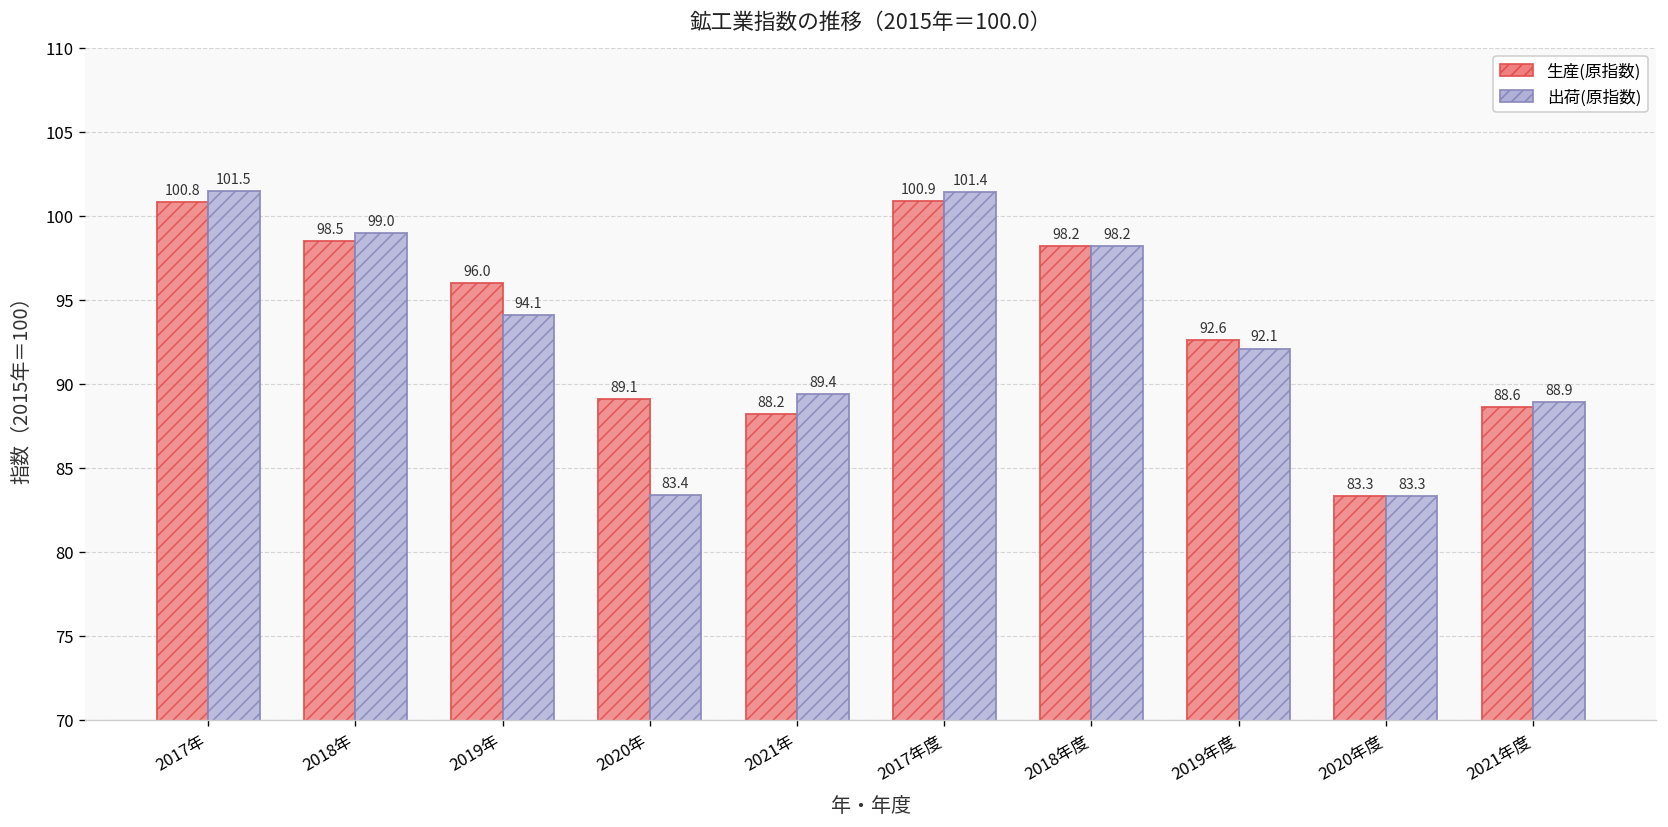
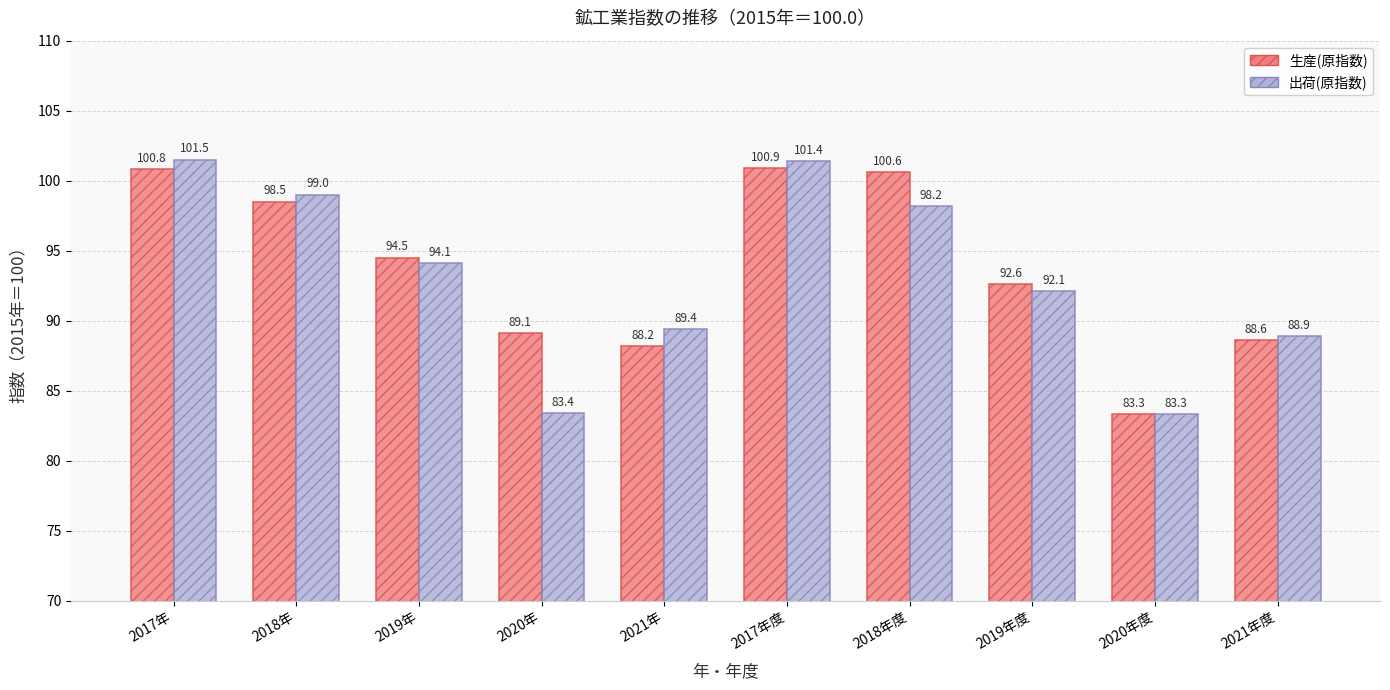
生産(原指数), 2019年: 96.0 -> 94.5
生産(原指数), 2018年度: 98.2 -> 100.6
